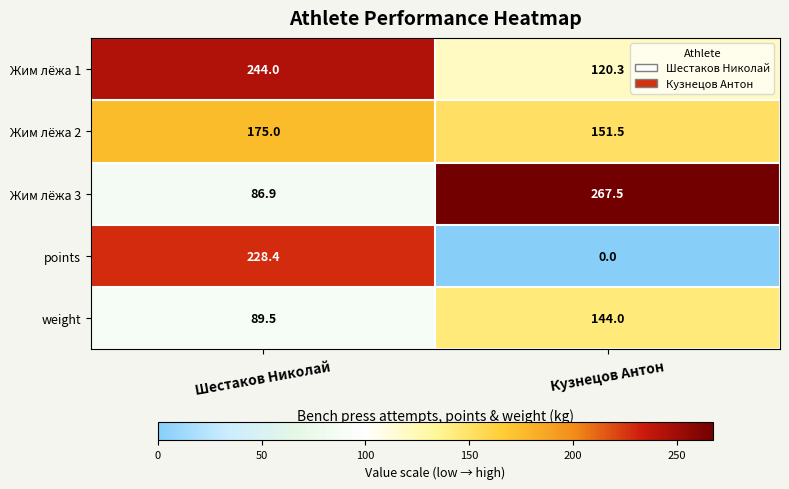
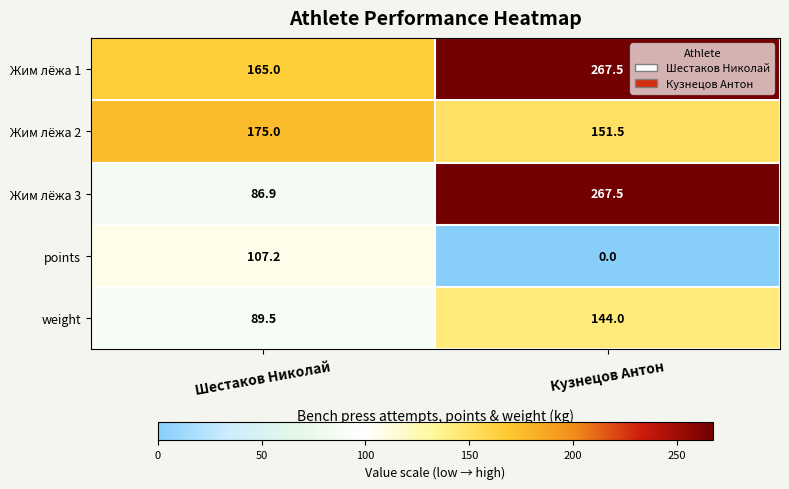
Жим лёжа 1, Шестаков Николай: 244.0 -> 165.0
Жим лёжа 1, Кузнецов Антон: 120.3 -> 267.5
points, Шестаков Николай: 228.4 -> 107.2
